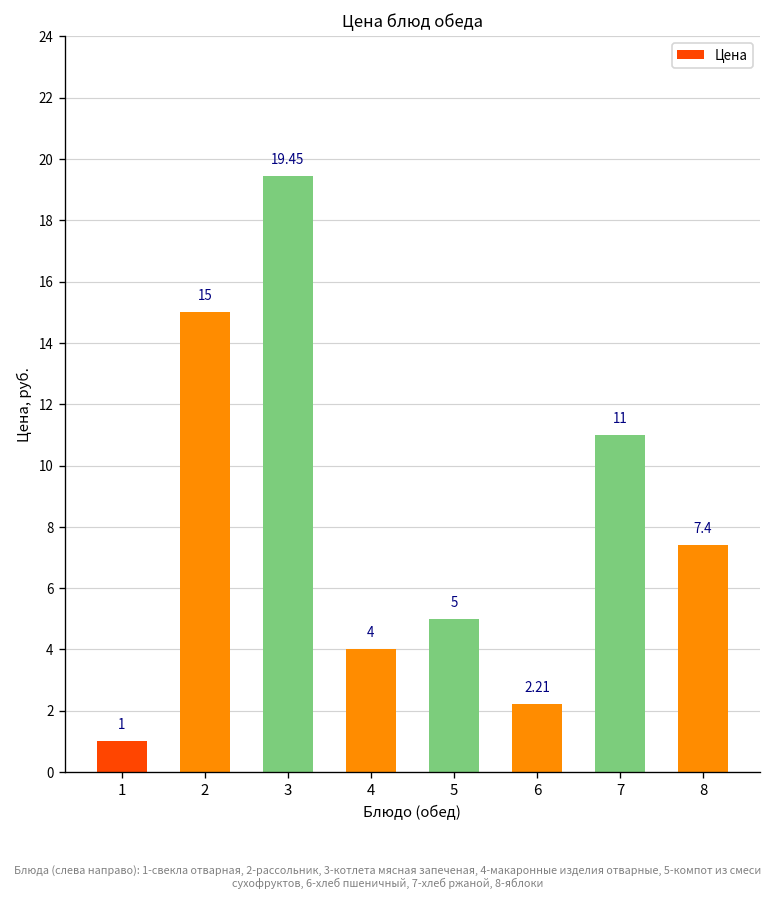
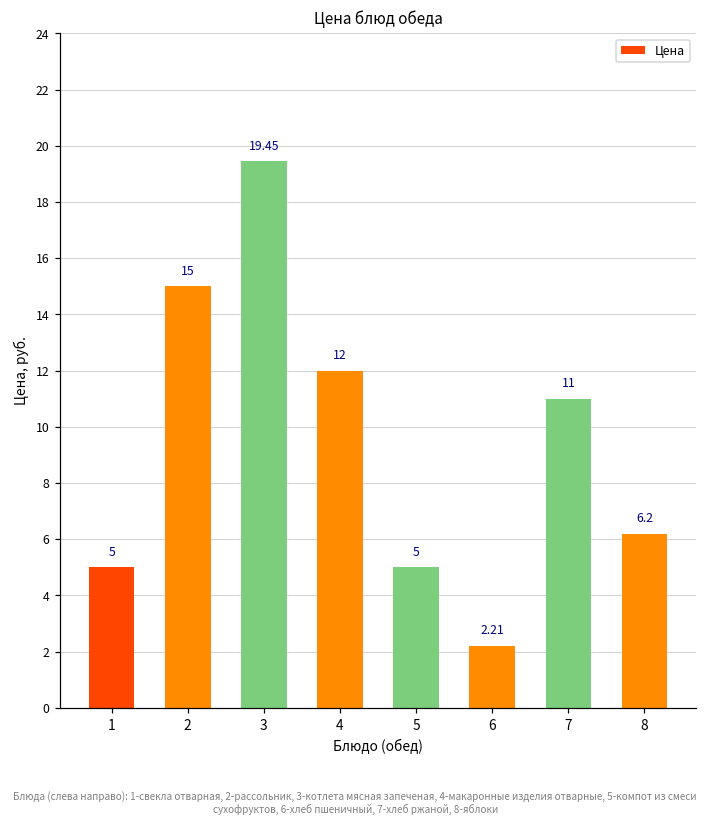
1: 1 -> 5
4: 4 -> 12
8: 7.4 -> 6.2
